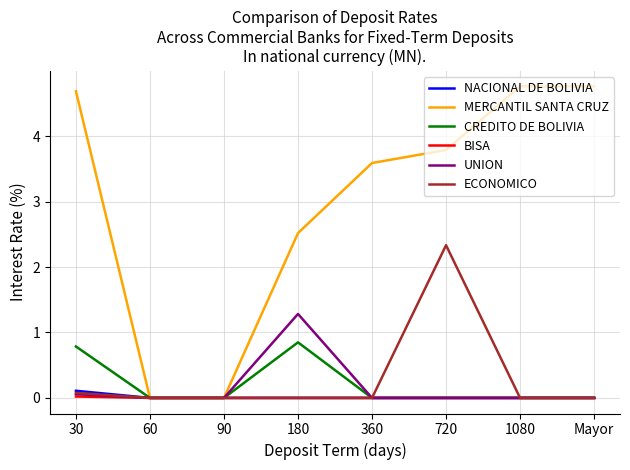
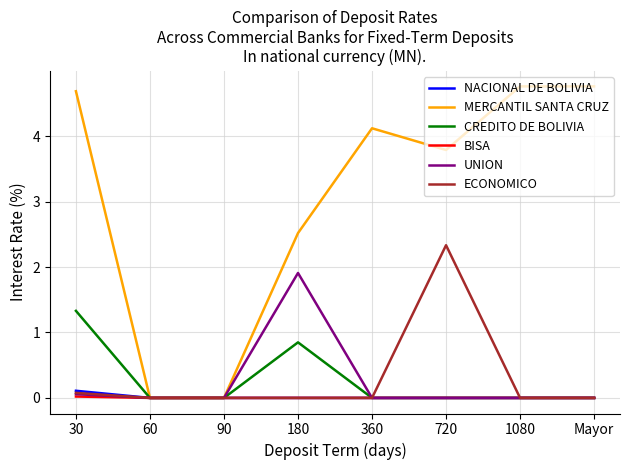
CREDITO DE BOLIVIA, 30: 0.8 -> 1.3
UNION, 180: 1.3 -> 1.9
MERCANTIL SANTA CRUZ, 360: 3.6 -> 4.1
